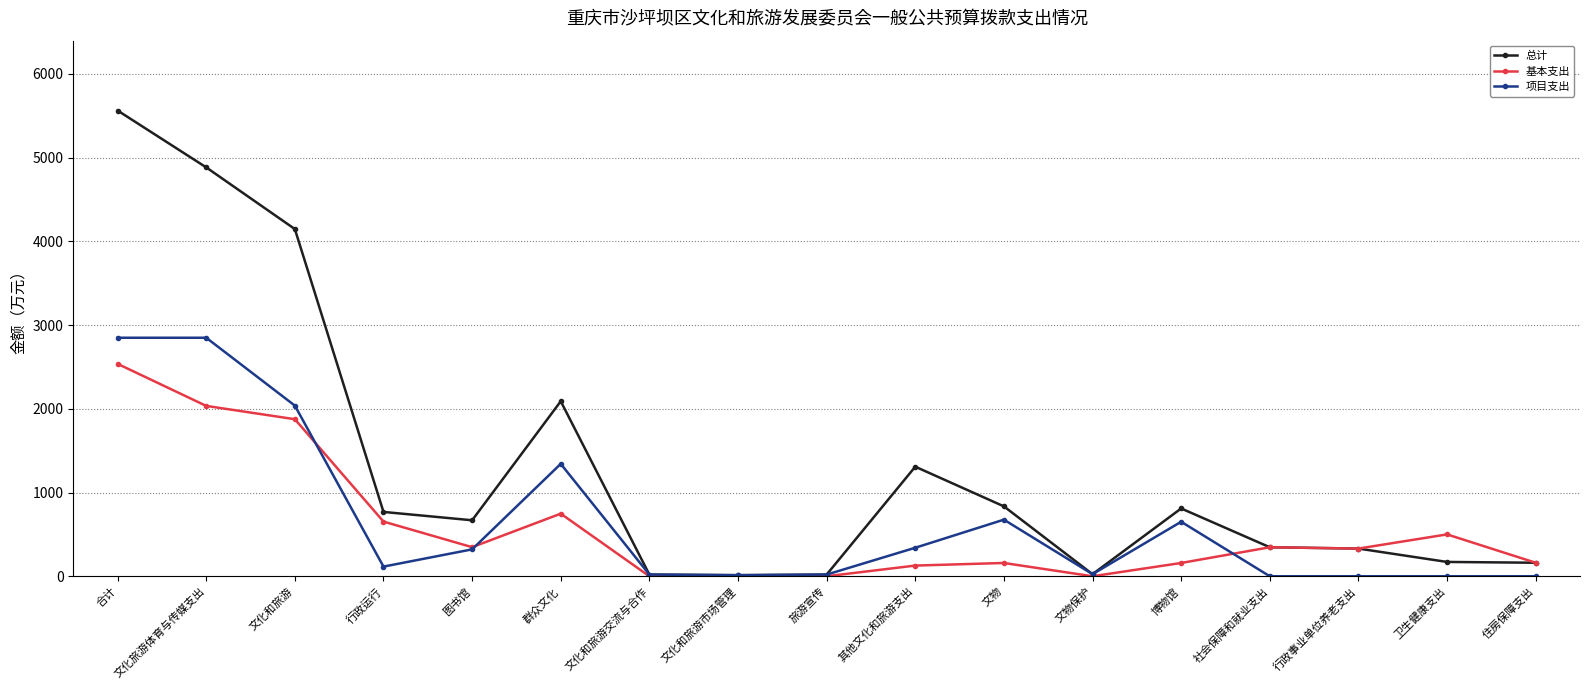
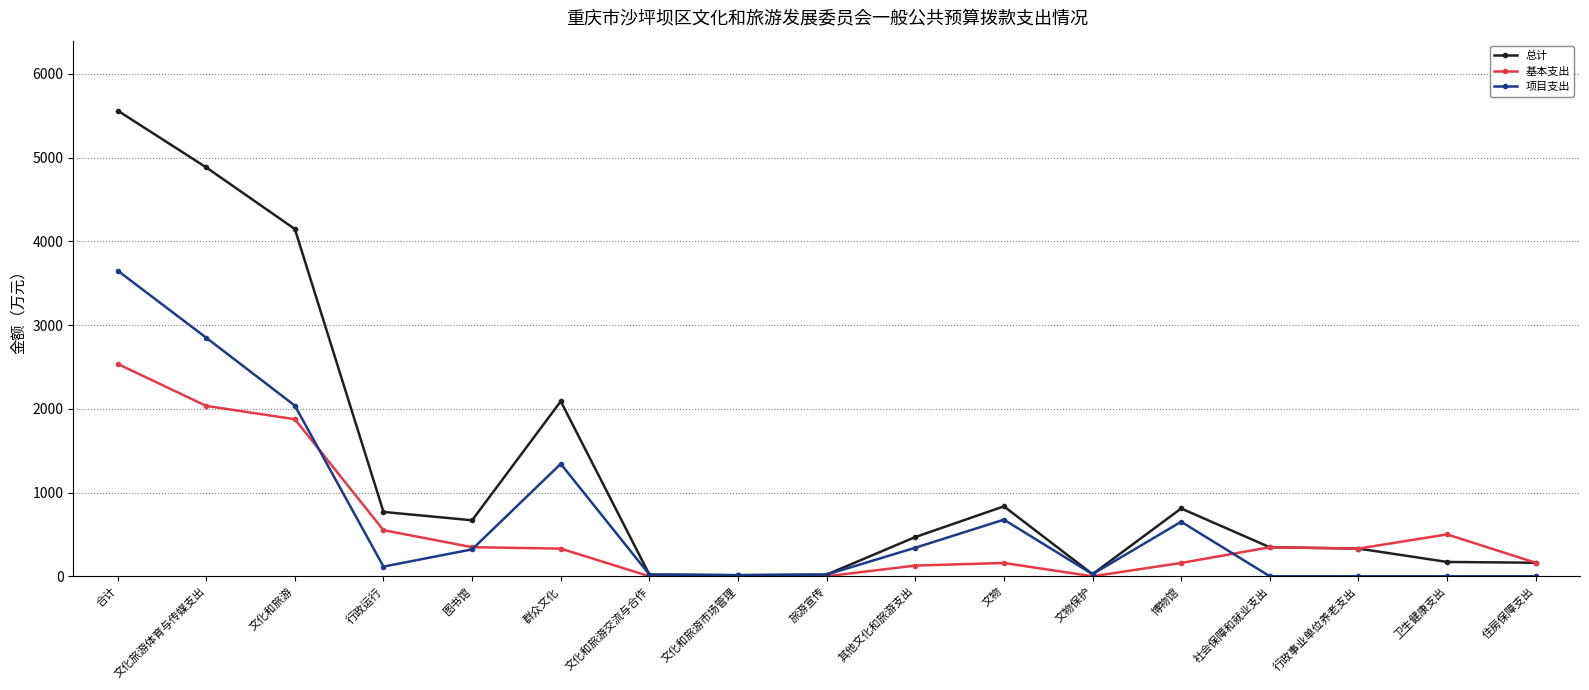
项目支出, 合计: 2800 -> 3700
基本支出, 行政运行: 700 -> 600
基本支出, 群众文化: 700 -> 300
总计, 其他文化和旅游支出: 1300 -> 500
